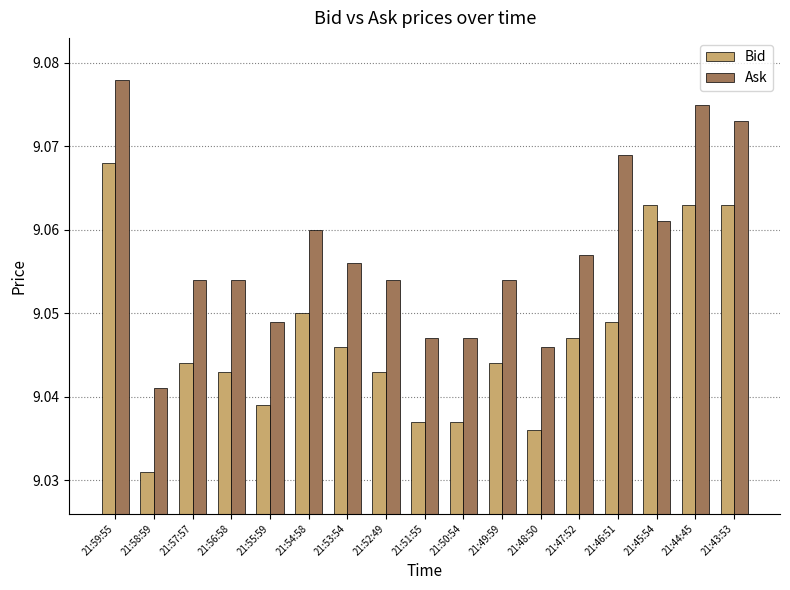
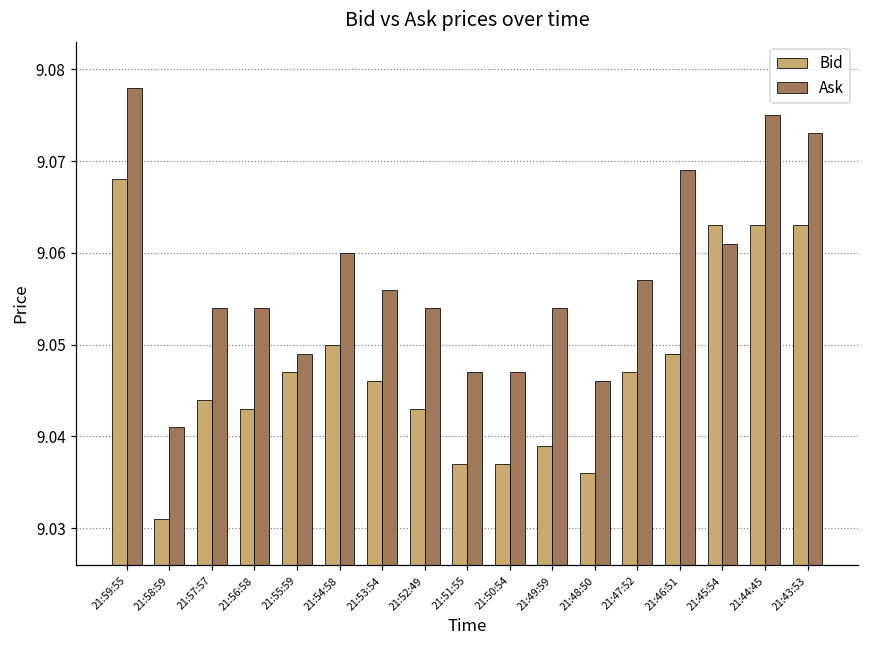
Bid, 21:55:59: 9.039 -> 9.047
Bid, 21:49:59: 9.044 -> 9.039
